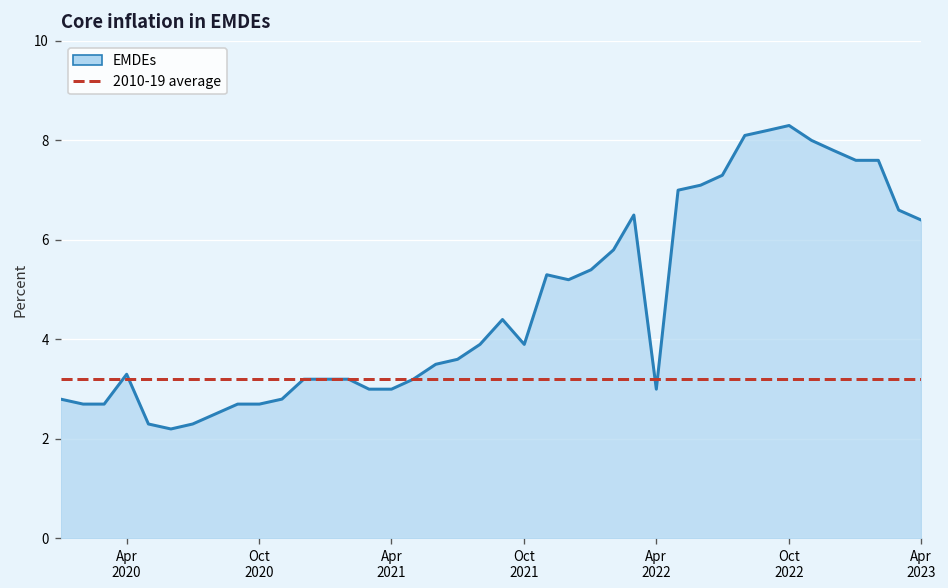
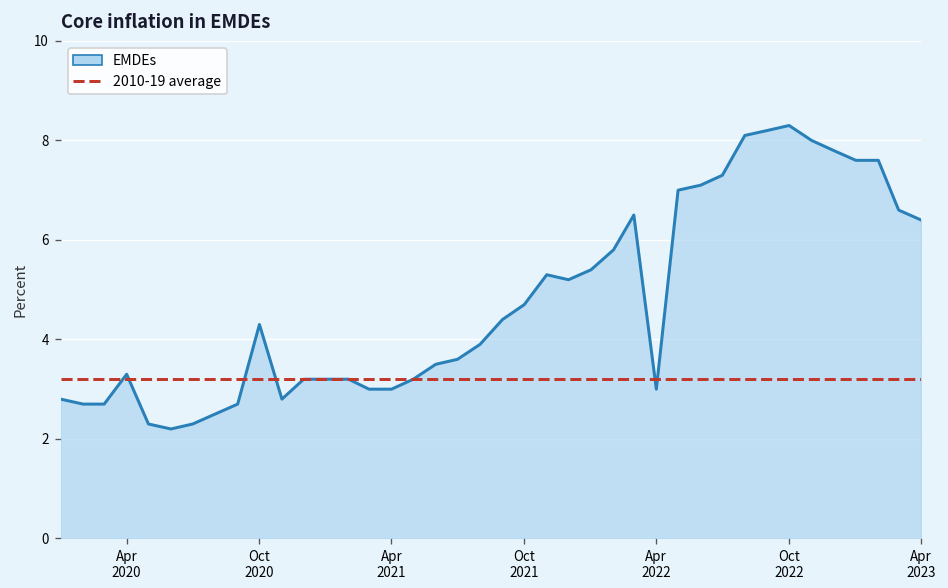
EMDEs, Oct 2020: 2.7 -> 4.3
EMDEs, Oct 2021: 3.9 -> 4.7
